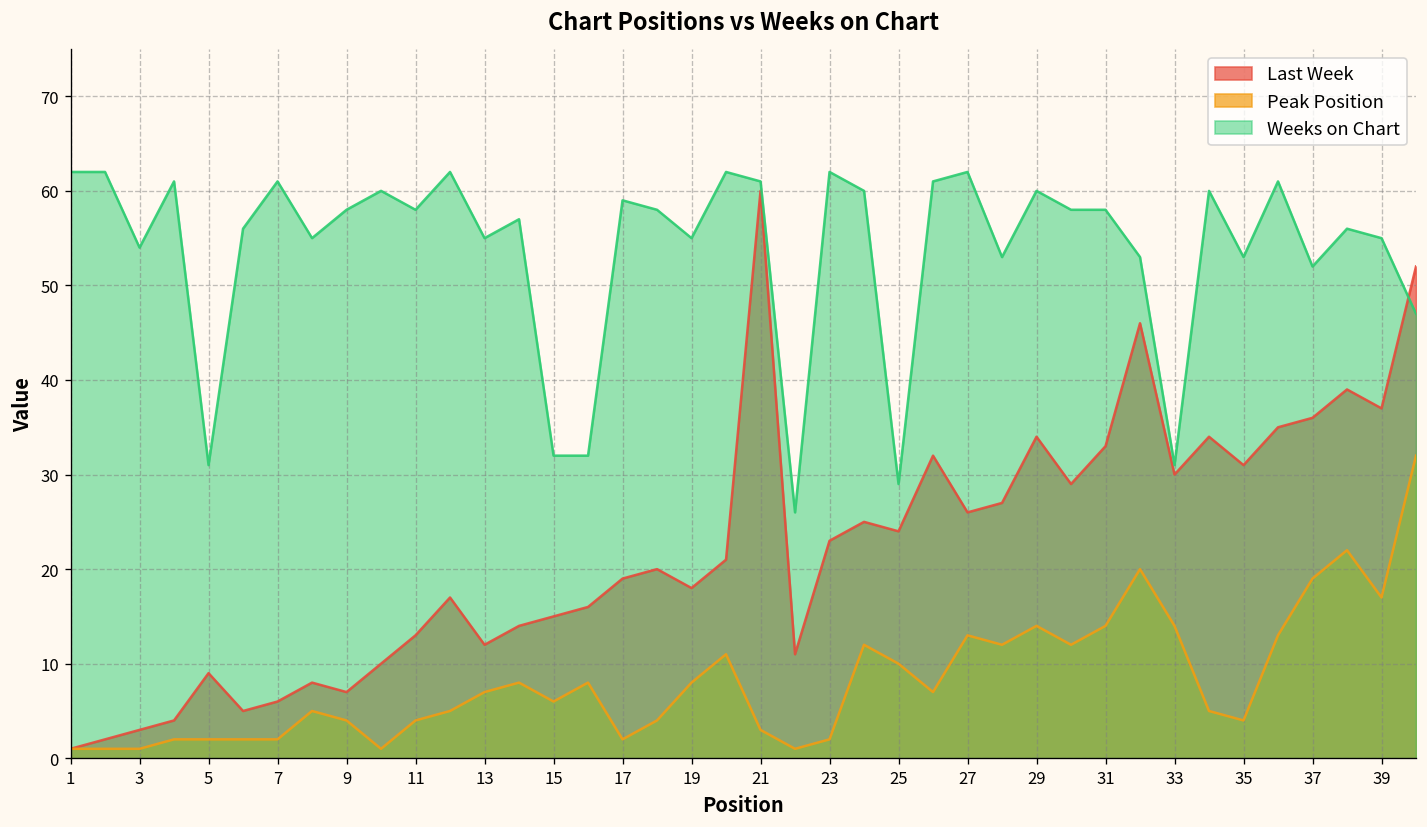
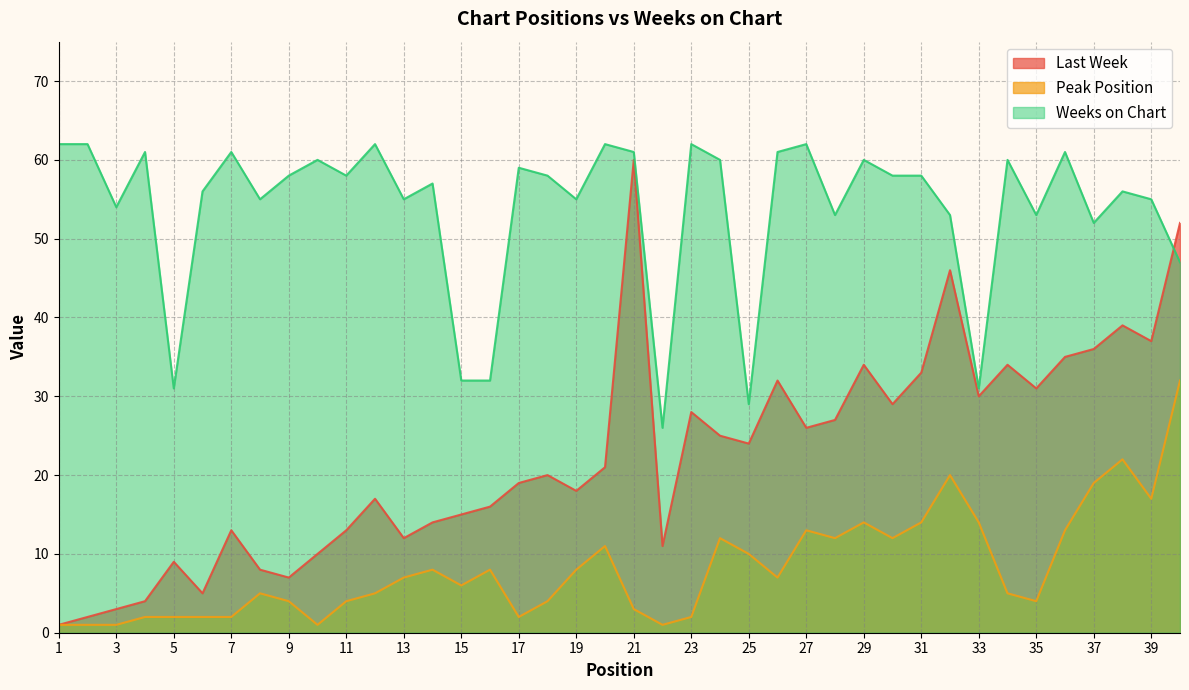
Last Week, 7: 6 -> 13
Last Week, 23: 23 -> 28
